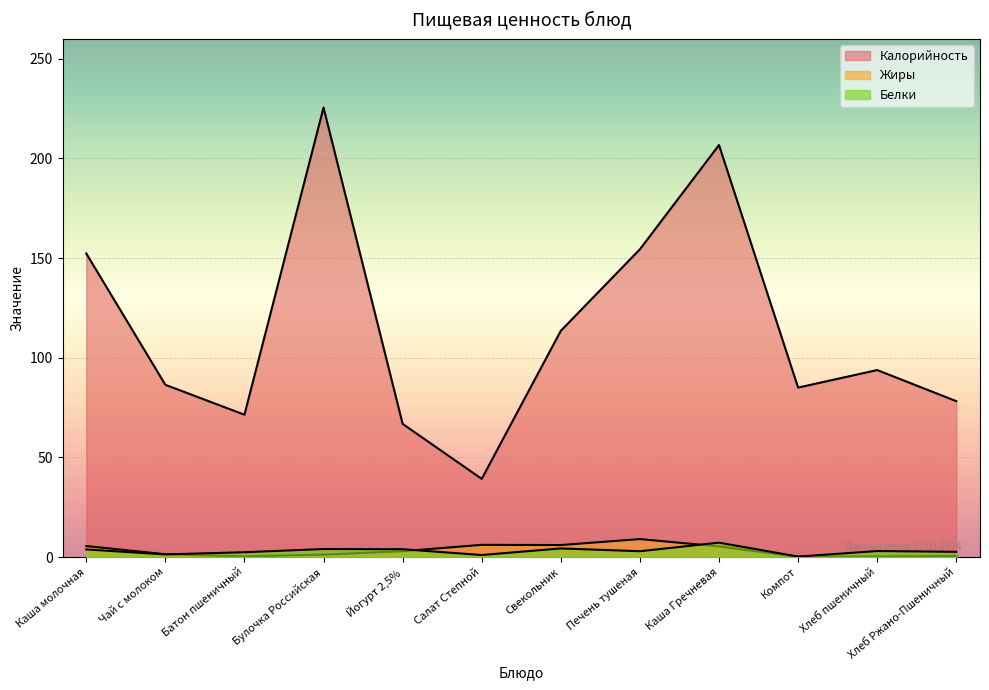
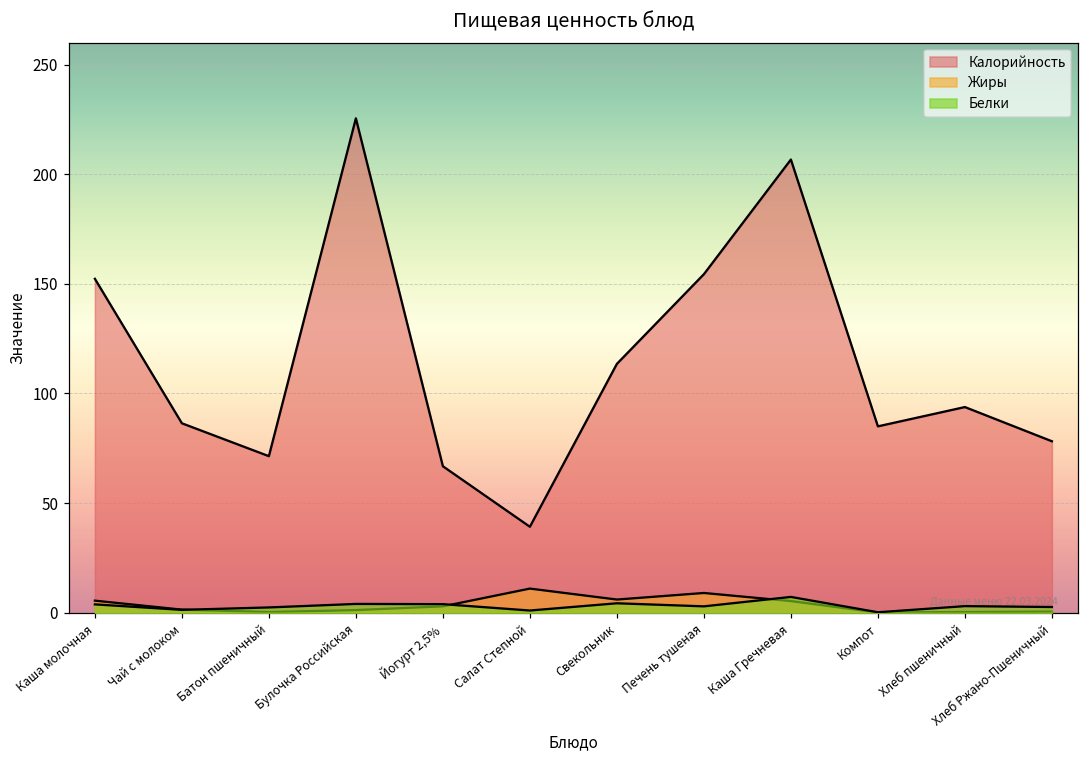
Жиры, Салат Степной: 6 -> 11
